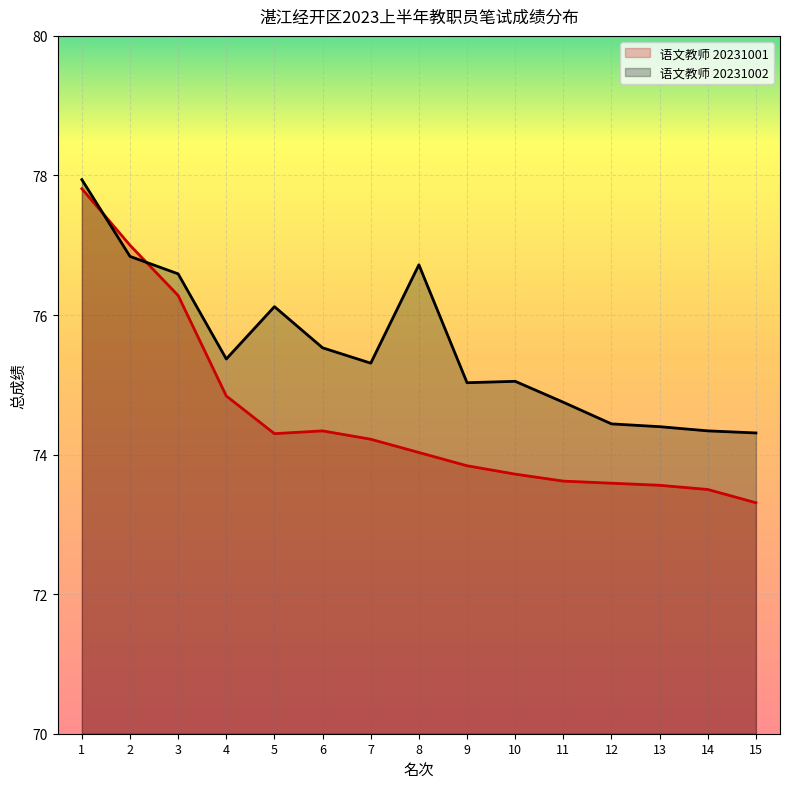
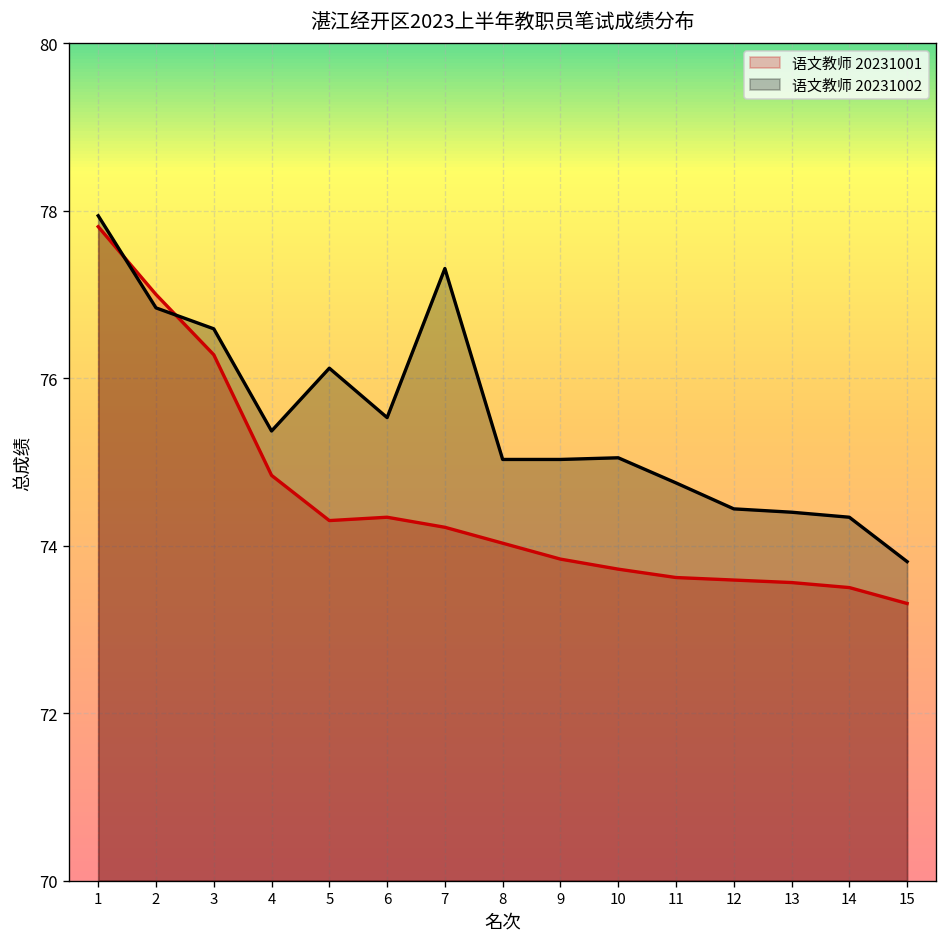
语文教师 20231002, 7: 75.3 -> 77.3
语文教师 20231002, 8: 76.7 -> 75.0
语文教师 20231002, 15: 74.3 -> 73.8
